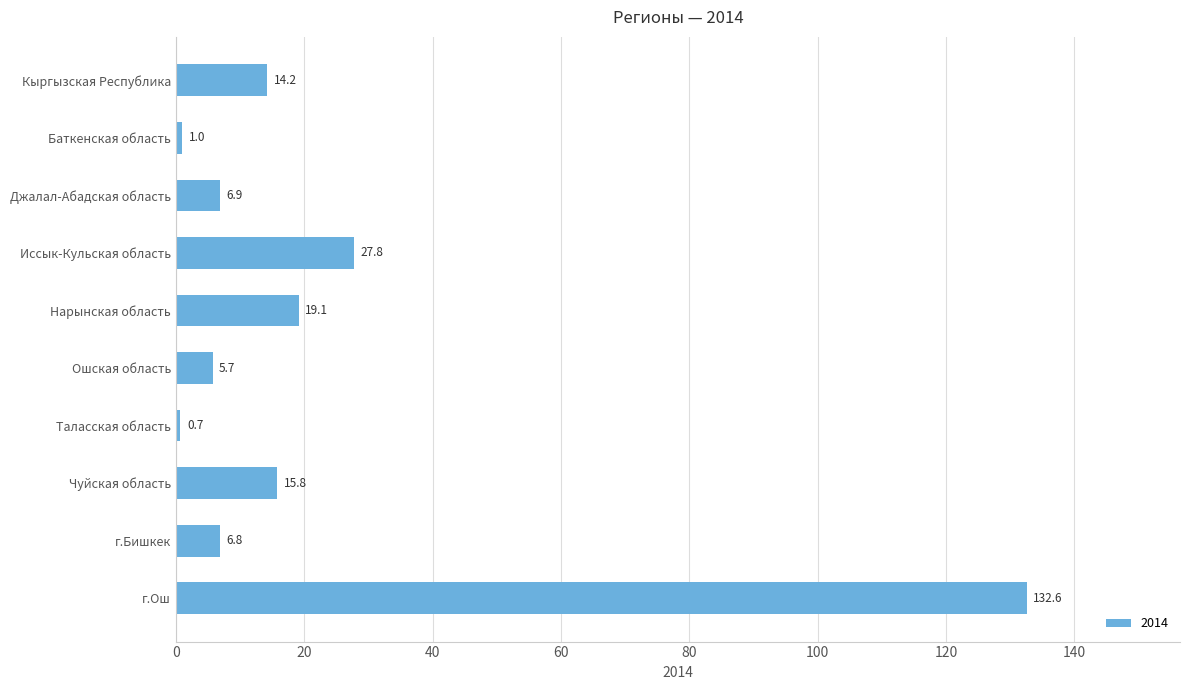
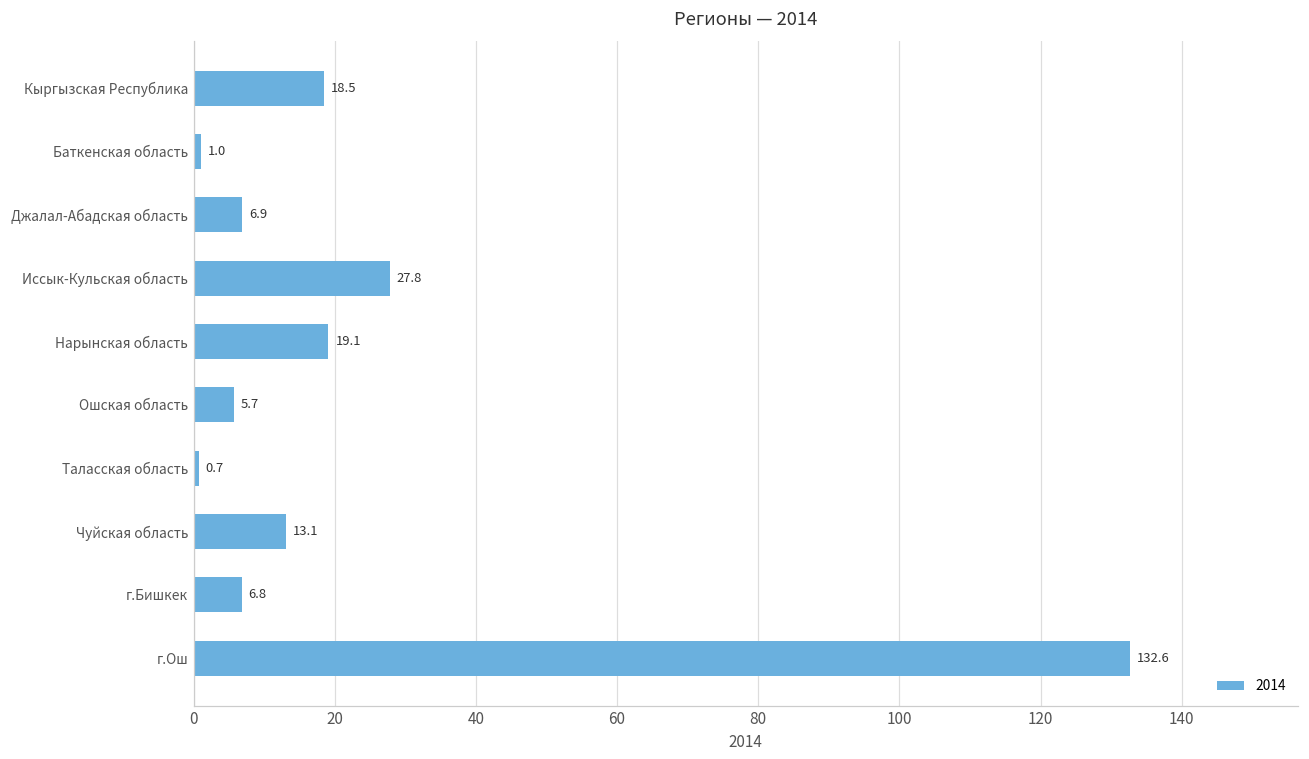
Кыргызская Республика: 14.2 -> 18.5
Чуйская область: 15.8 -> 13.1
